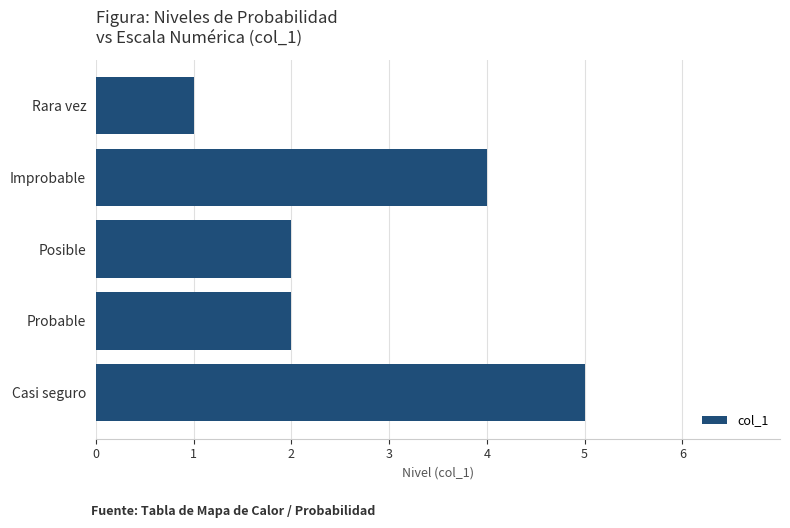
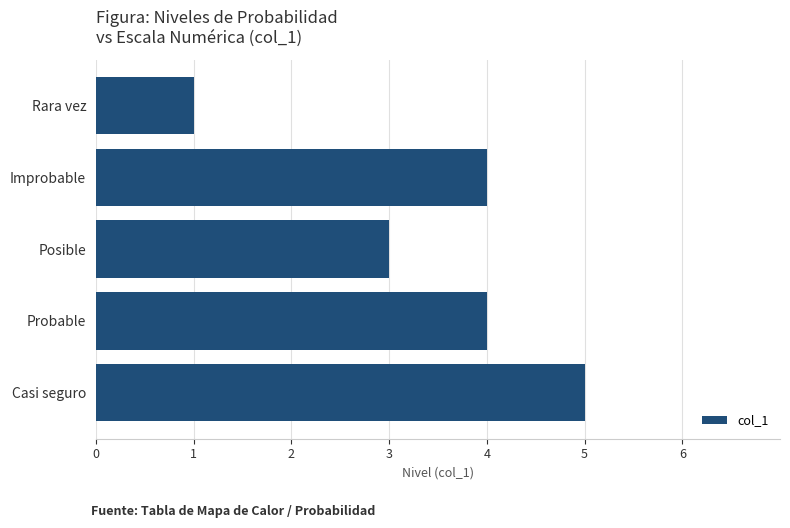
Posible: 2 -> 3
Probable: 2 -> 4
